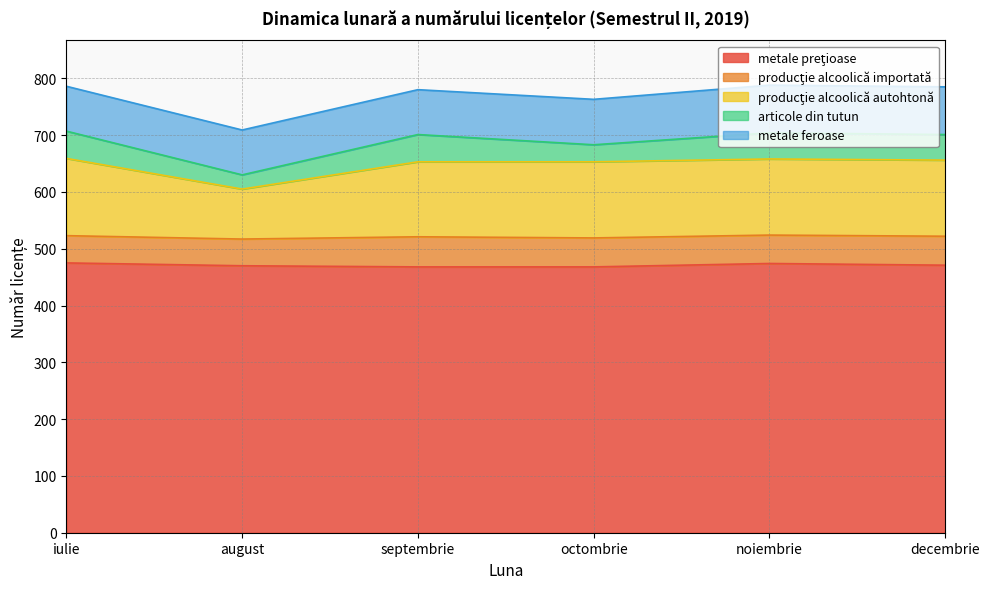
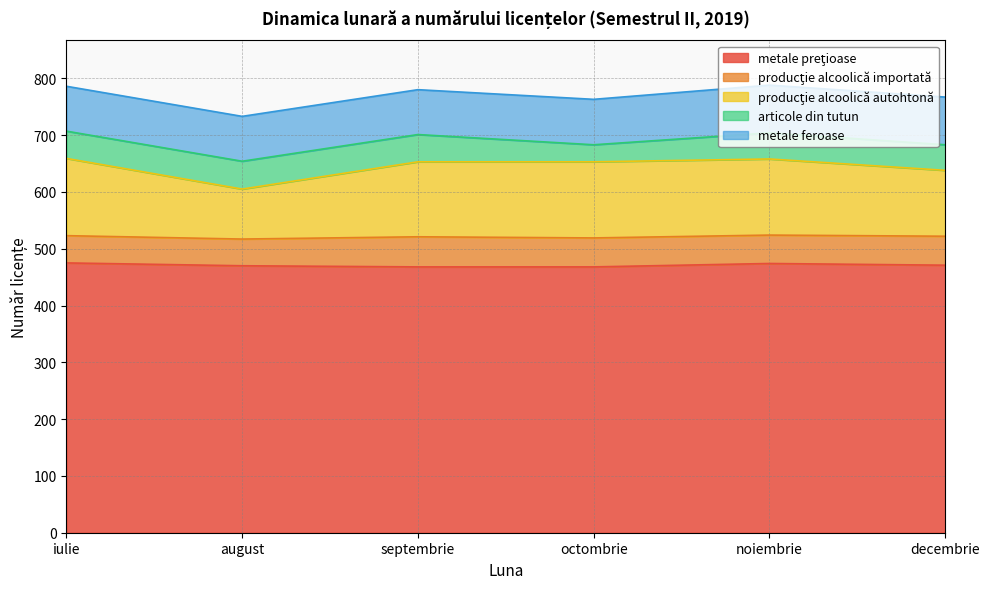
articole din tutun, august: 30 -> 50
producţie alcoolică autohtonă, decembrie: 130 -> 120
